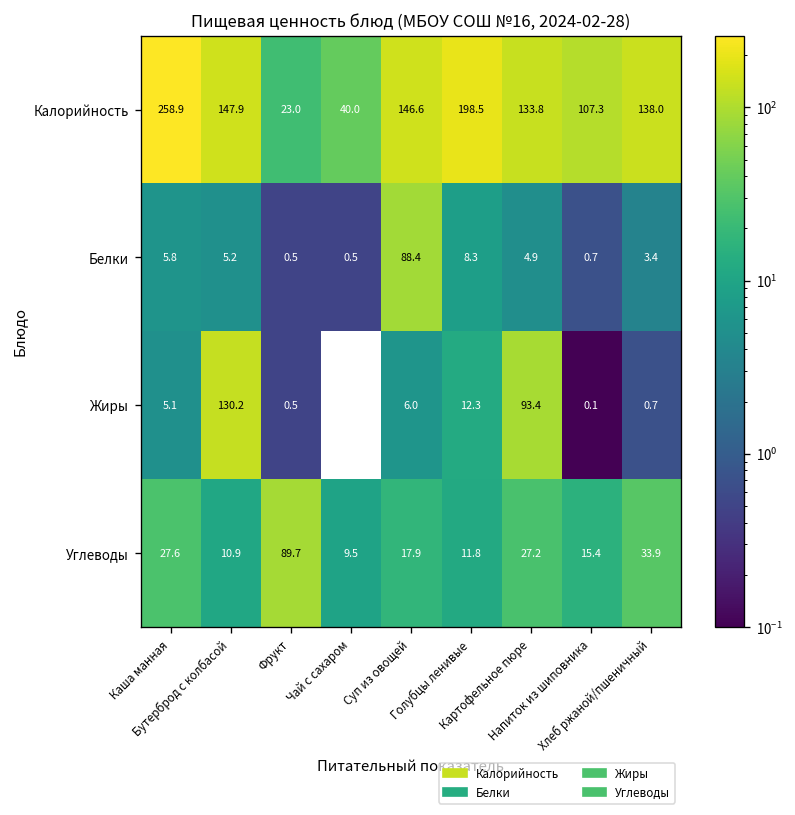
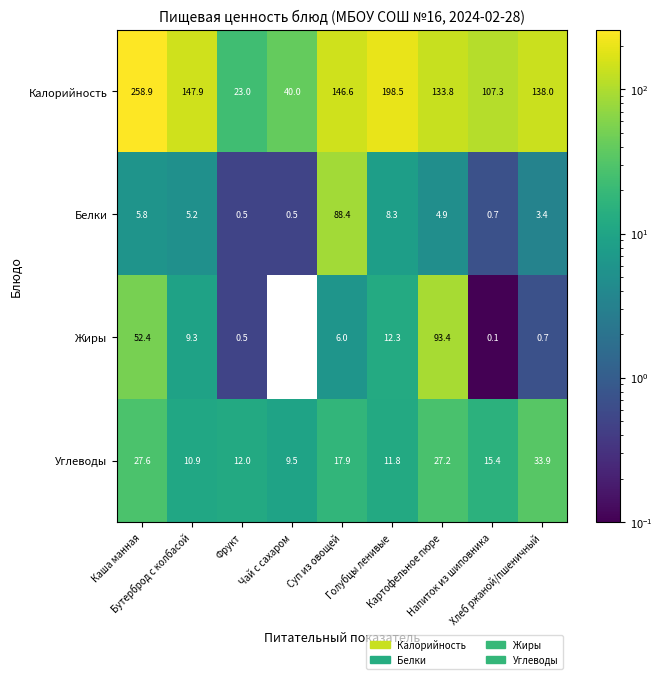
Жиры, Каша манная: 5.1 -> 52.4
Жиры, Бутерброд с колбасой: 130.2 -> 9.3
Углеводы, Фрукт: 89.7 -> 12.0
